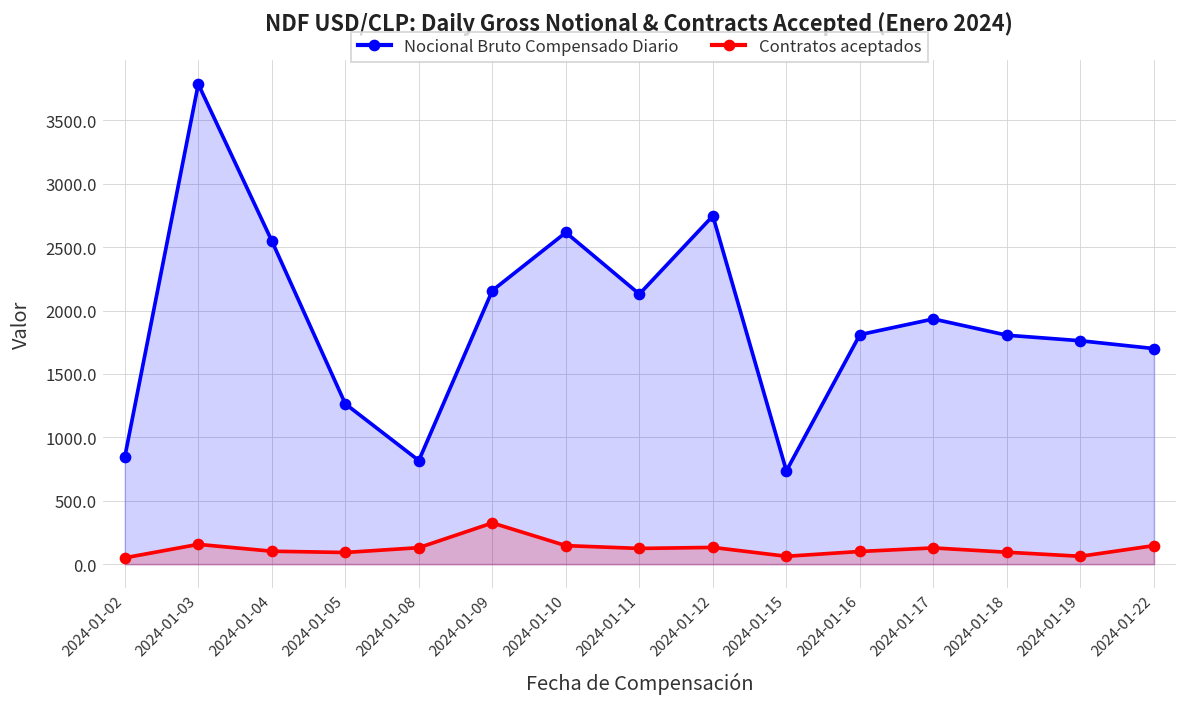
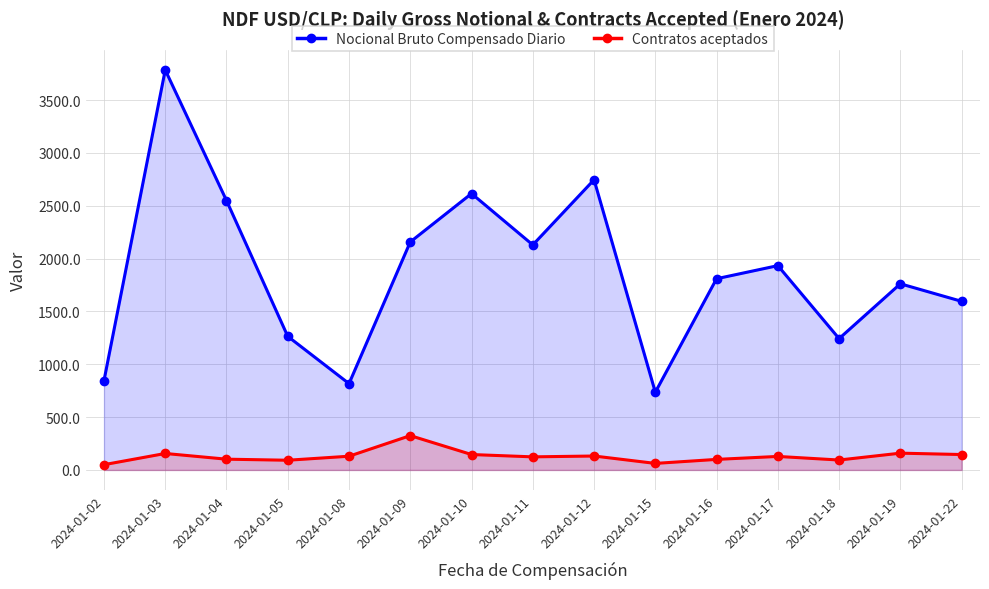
Nocional Bruto Compensado Diario, 2024-01-18: 1810 -> 1240
Contratos aceptados, 2024-01-19: 60 -> 160
Nocional Bruto Compensado Diario, 2024-01-22: 1700 -> 1600
